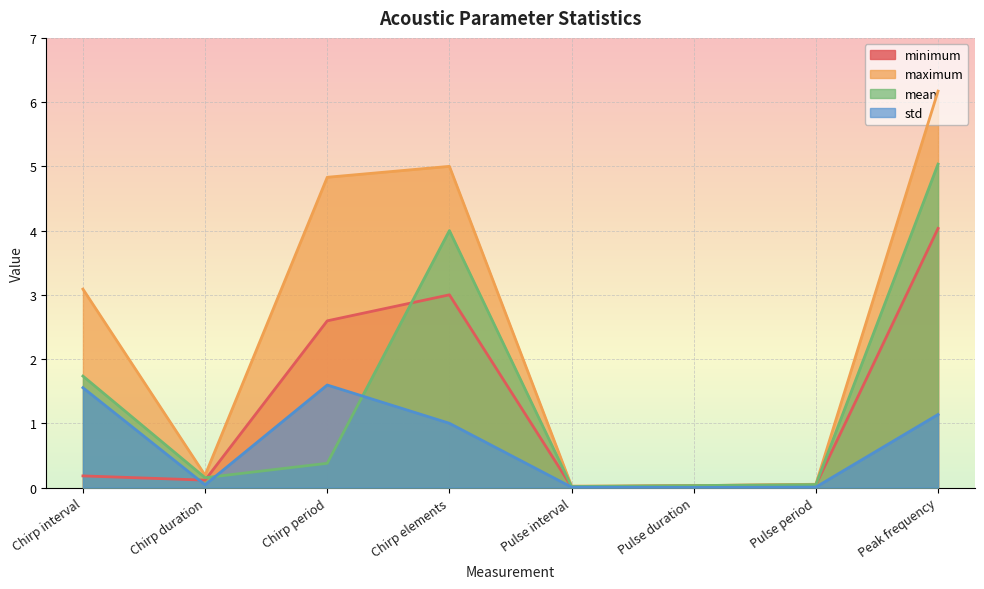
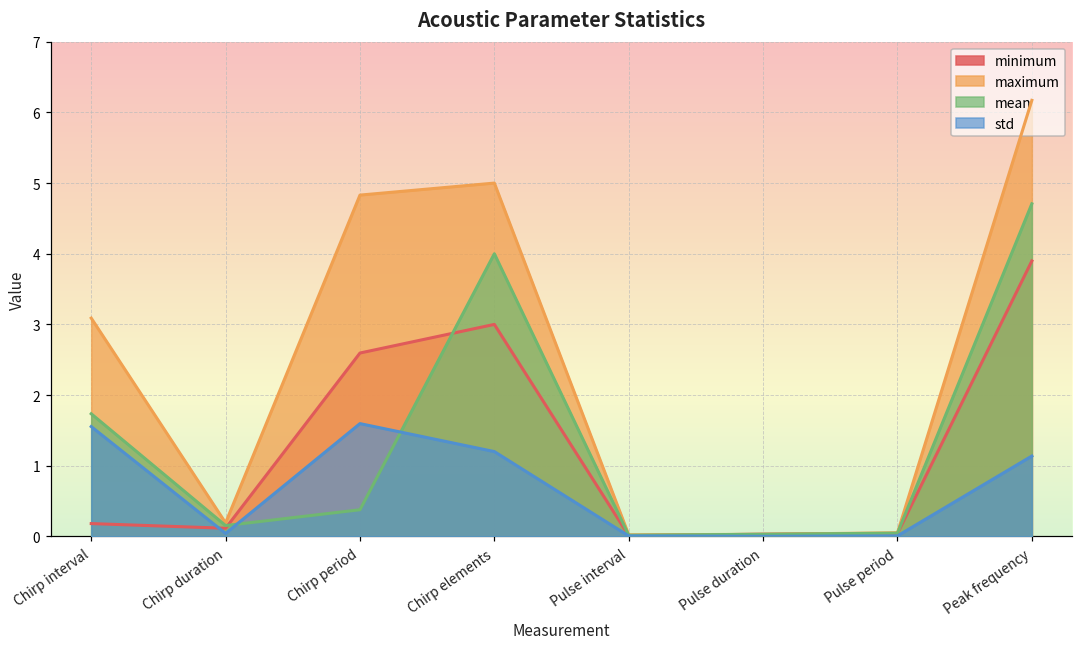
std, Chirp elements: 1.0 -> 1.2
minimum, Peak frequency: 4.0 -> 3.9
mean, Peak frequency: 5.0 -> 4.7
